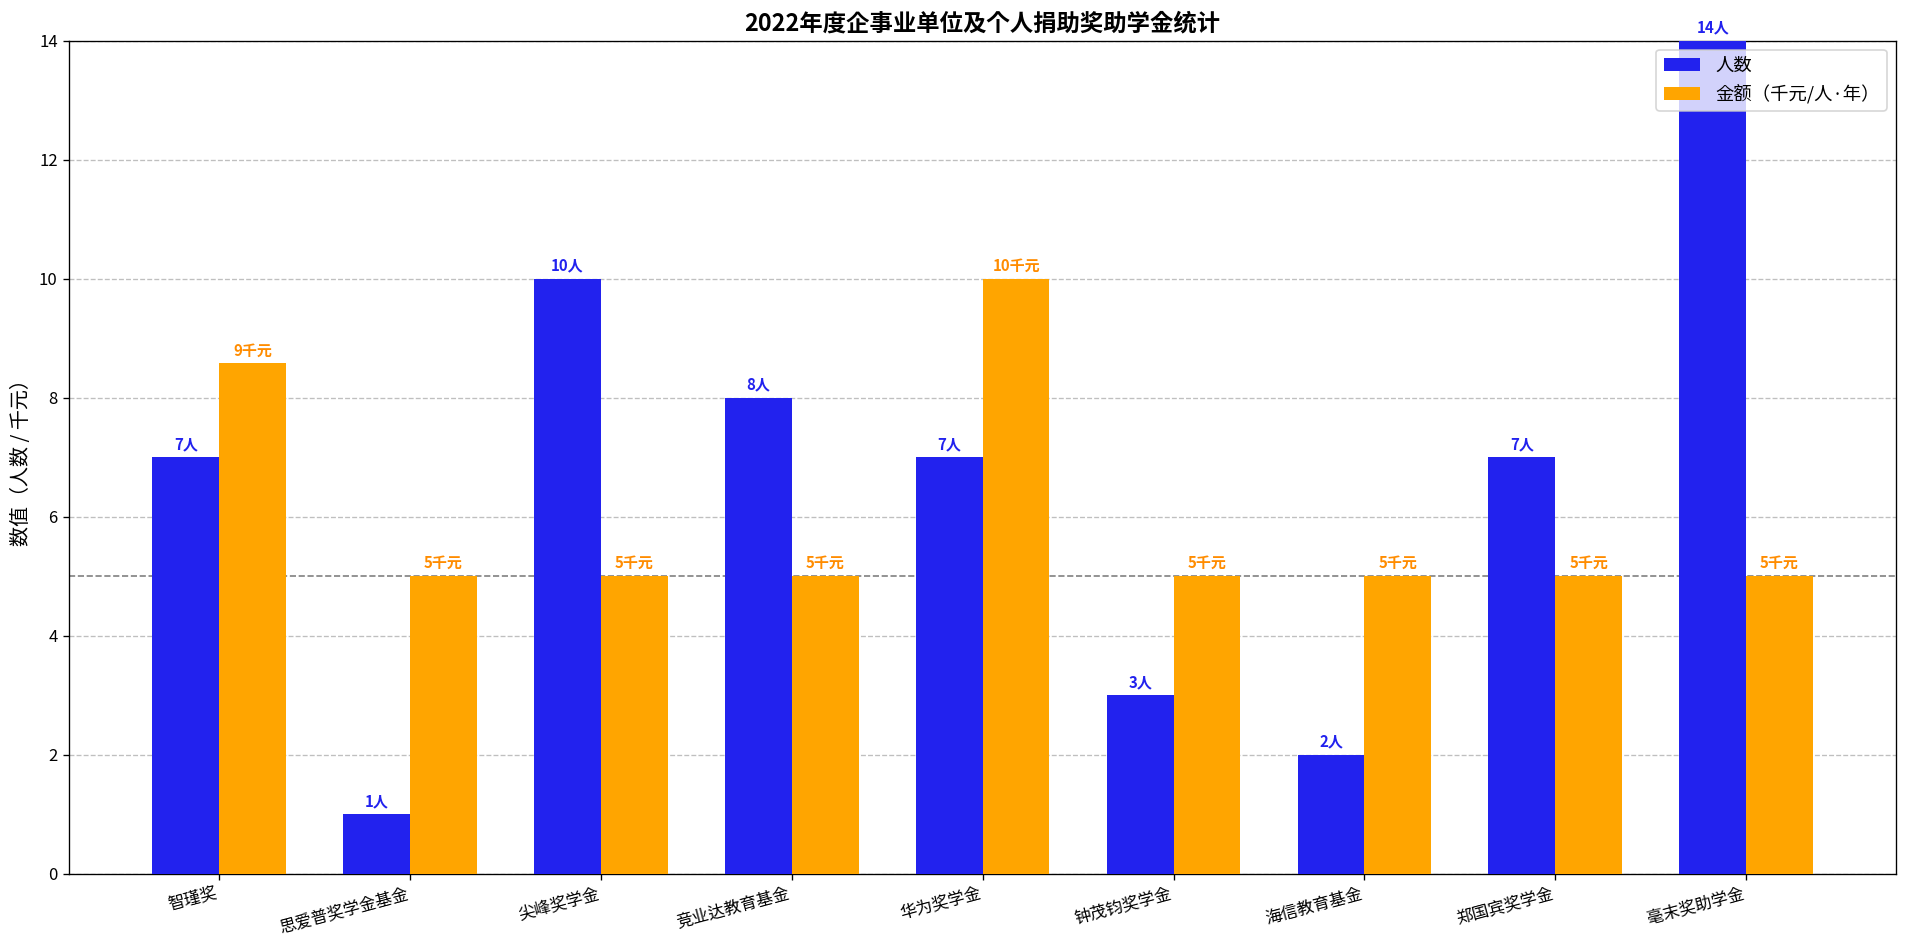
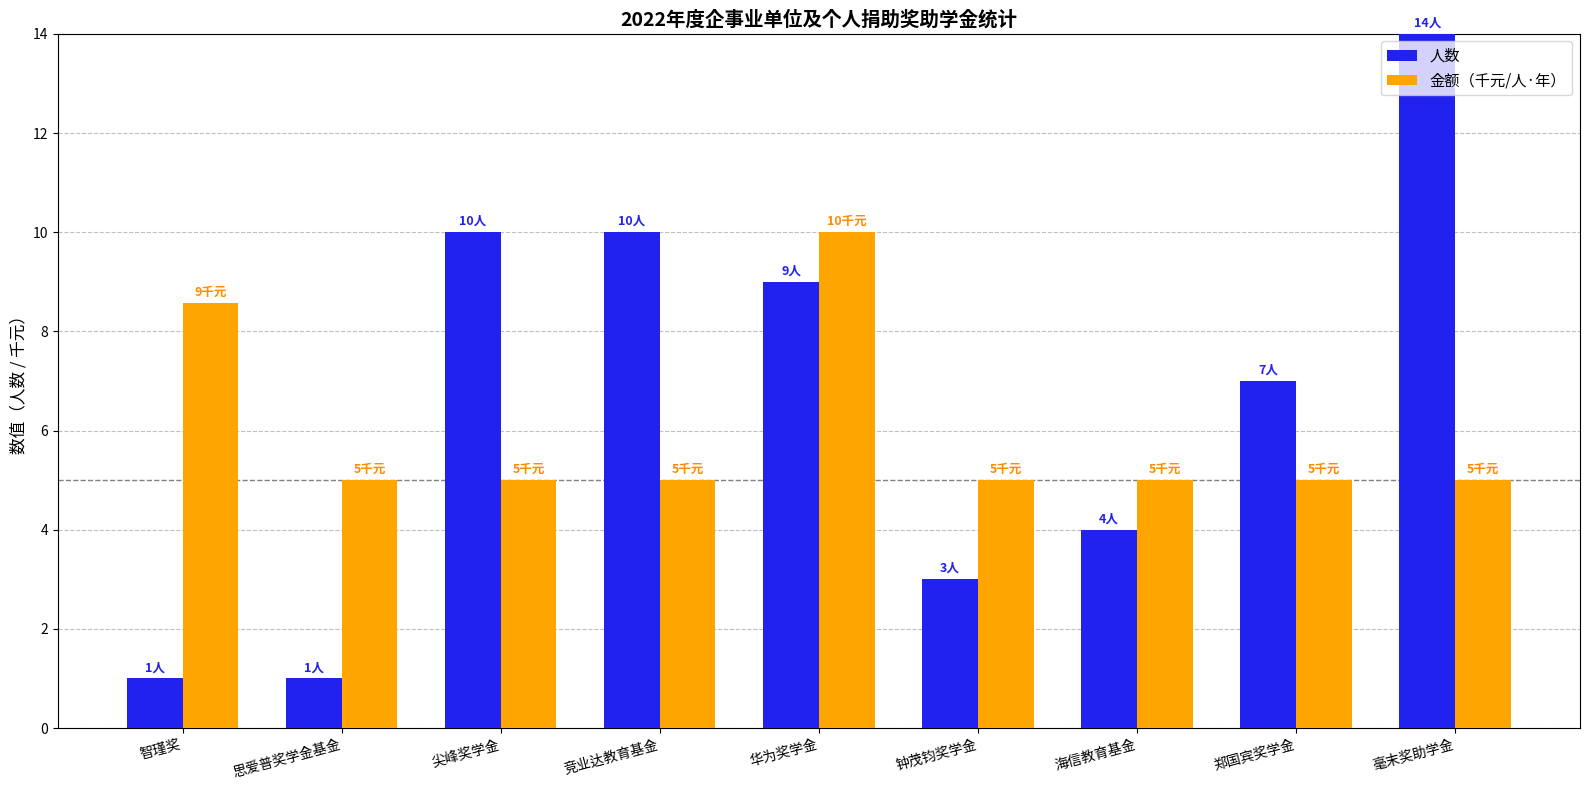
人数, 智瑾奖: 7人 -> 1人
人数, 竞业达教育基金: 8人 -> 10人
人数, 华为奖学金: 7人 -> 9人
人数, 海信教育基金: 2人 -> 4人
